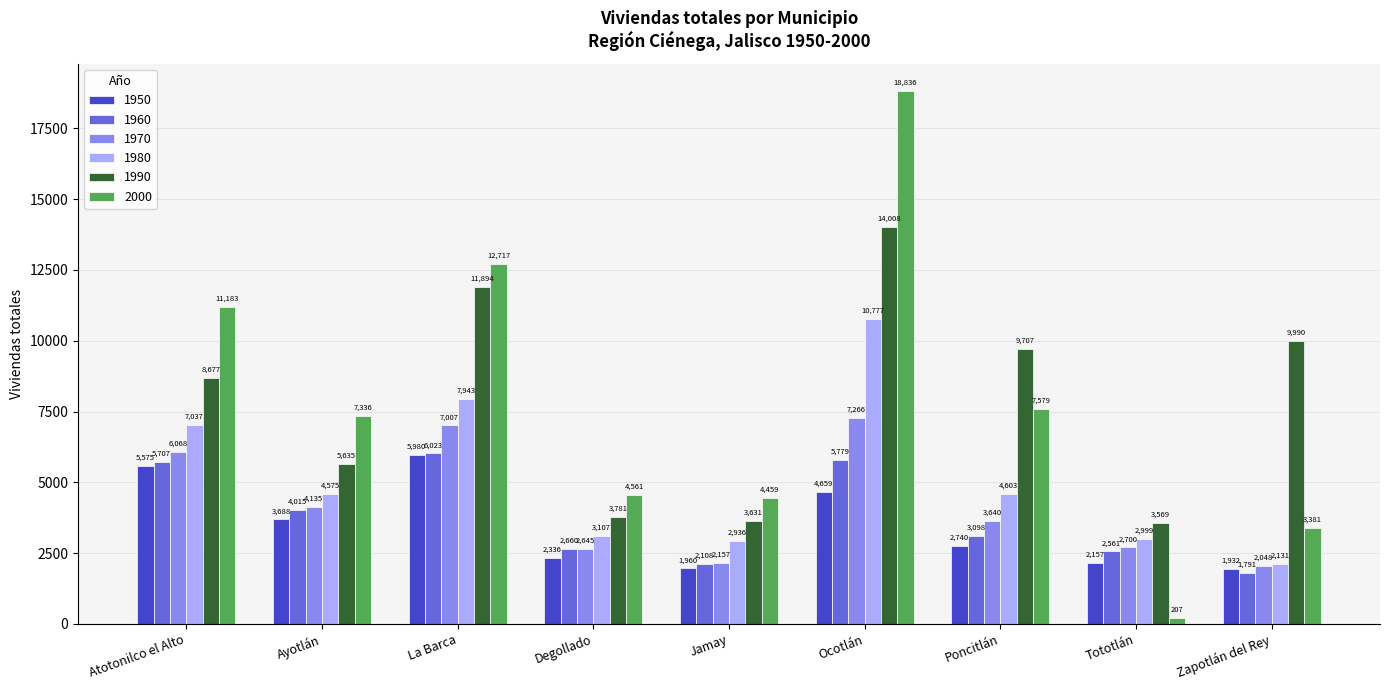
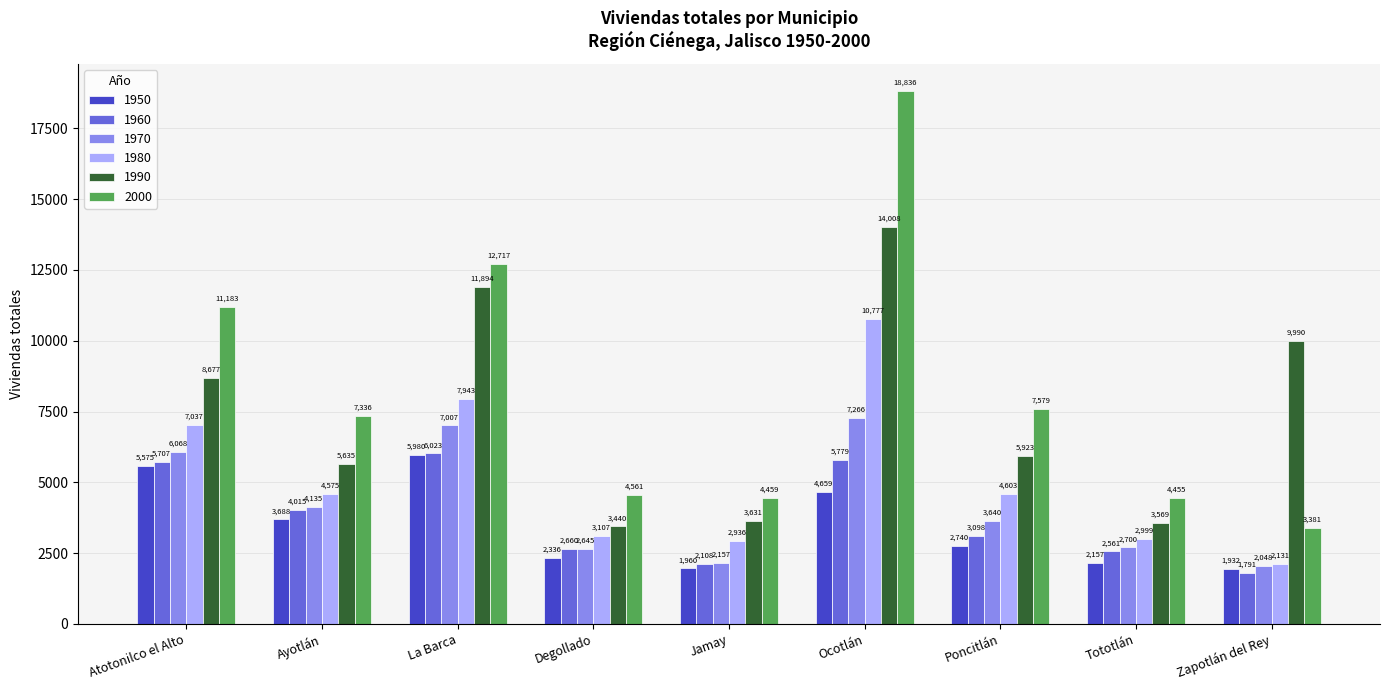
1990, Degollado: 3,781 -> 3,440
1990, Poncitlán: 9,707 -> 5,923
2000, Tototlán: 207 -> 4,455
